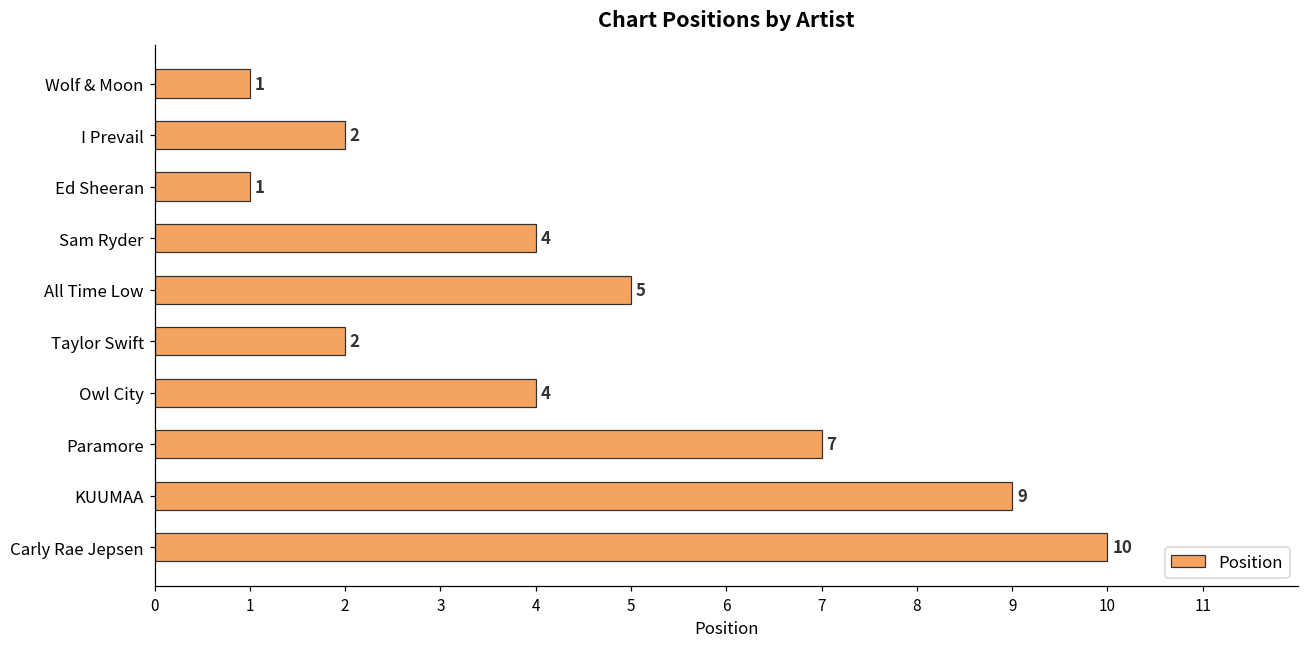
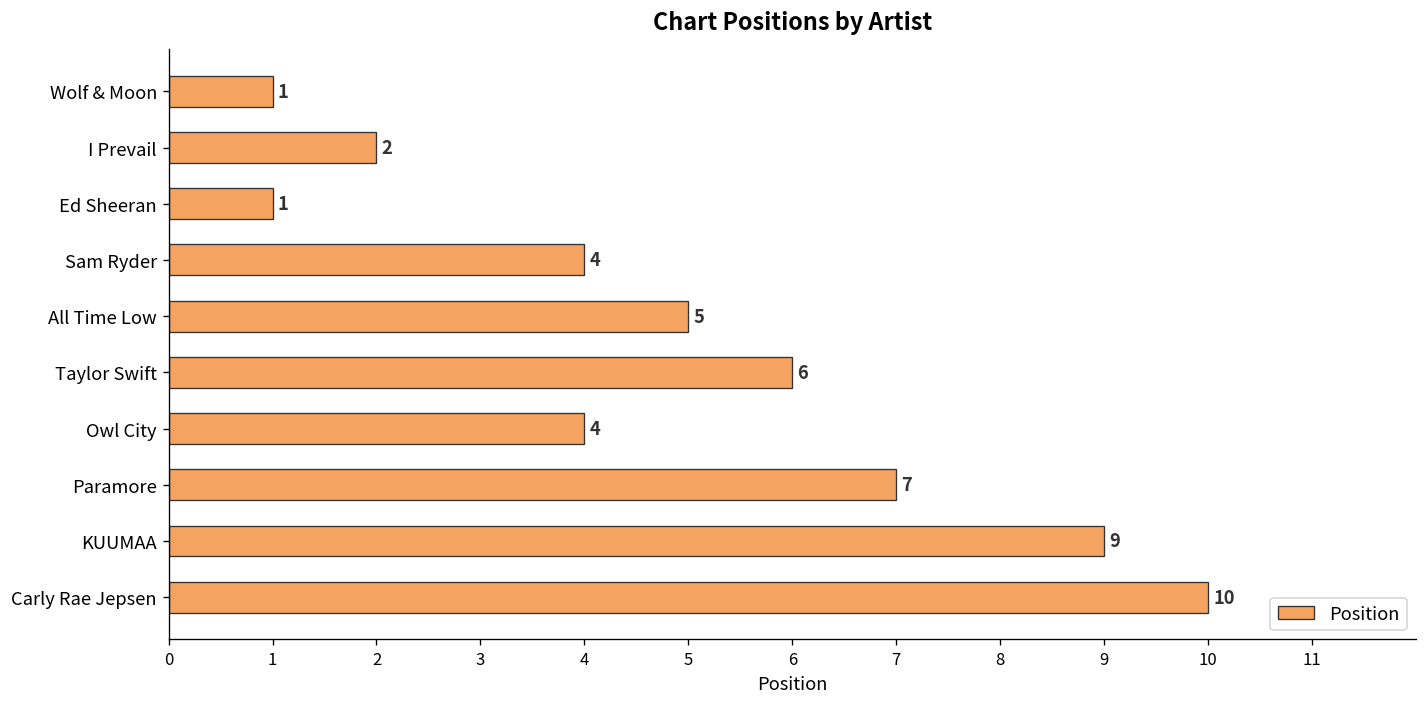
Taylor Swift: 2 -> 6
